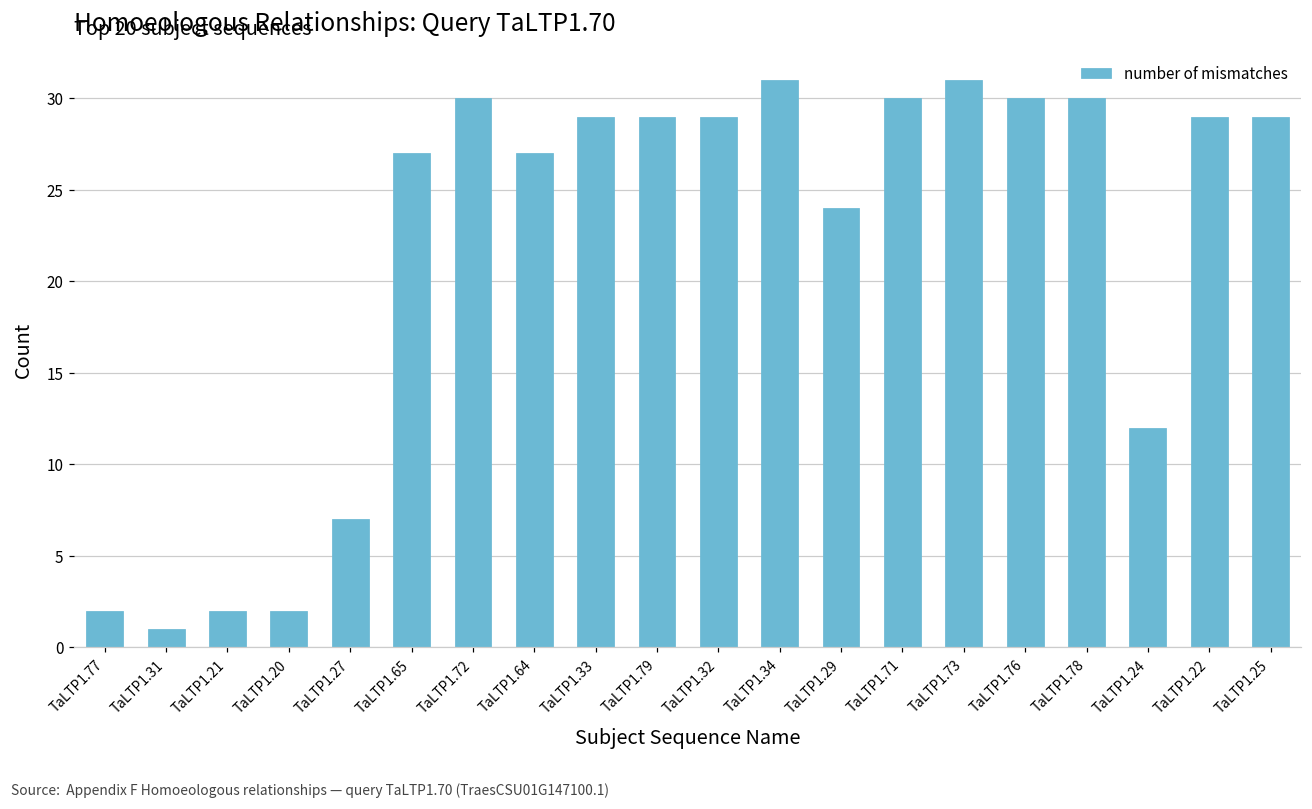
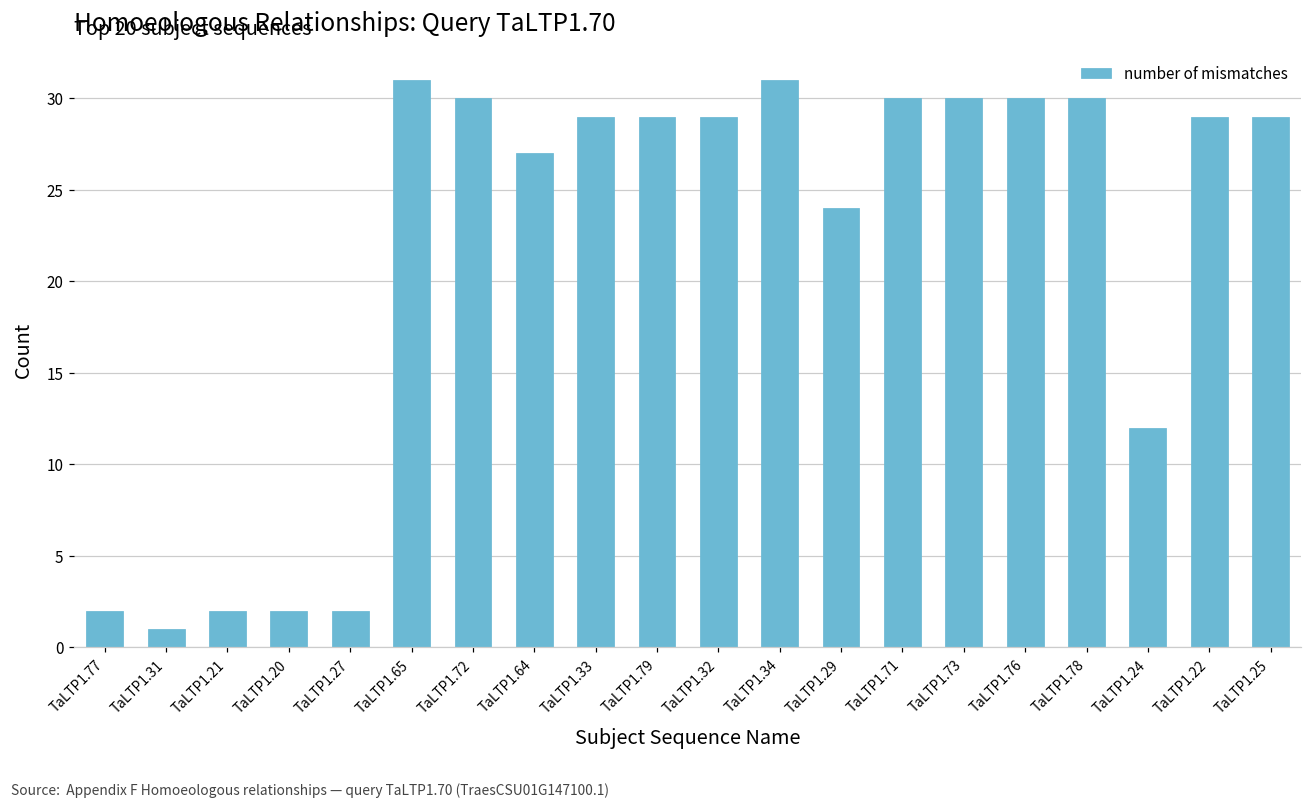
TaLTP1.27: 7 -> 2
TaLTP1.65: 27 -> 31
TaLTP1.73: 31 -> 30
